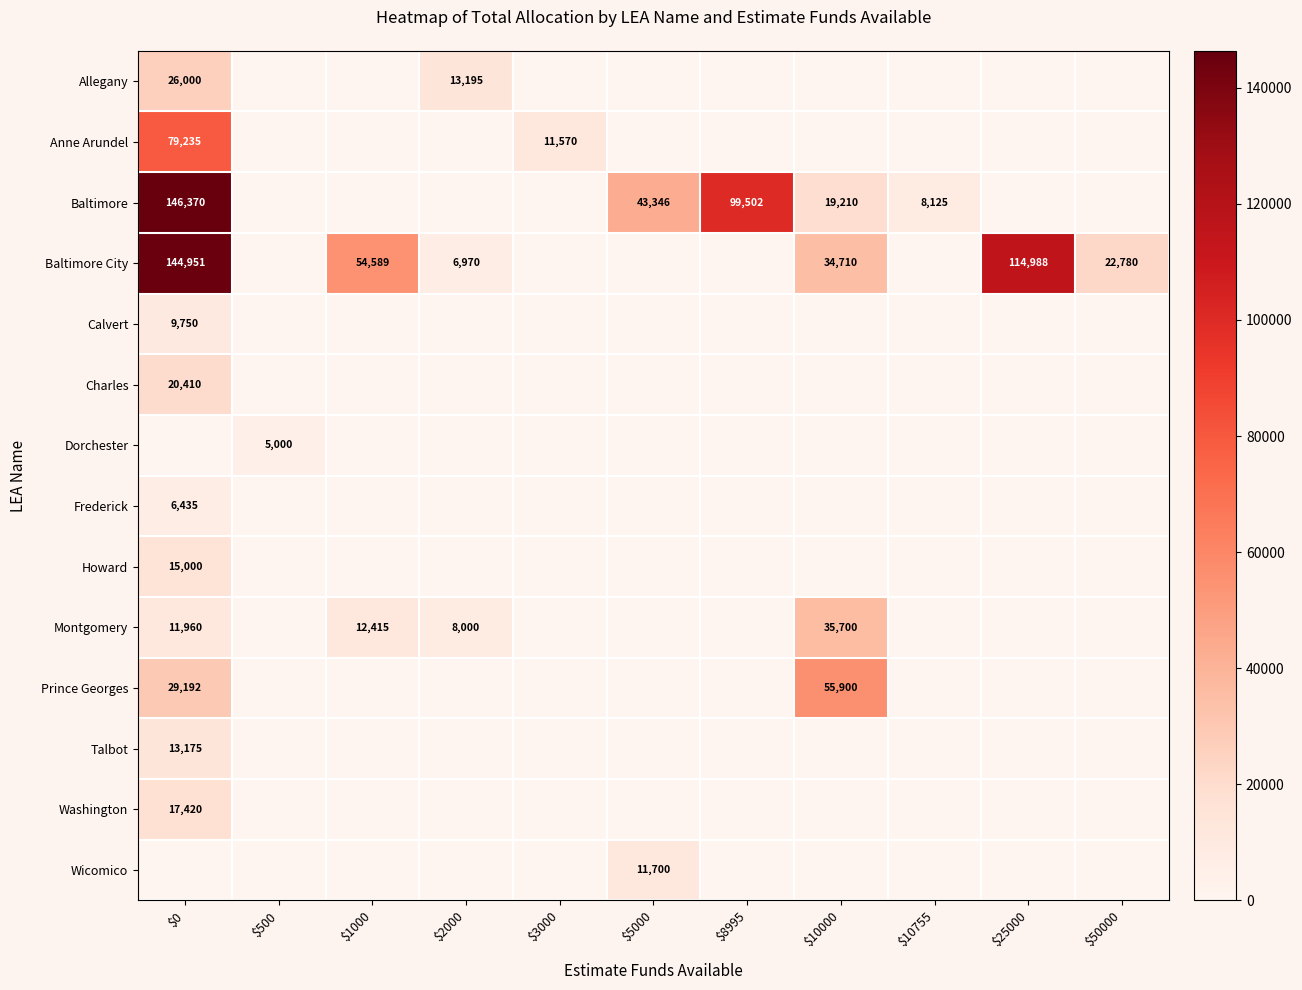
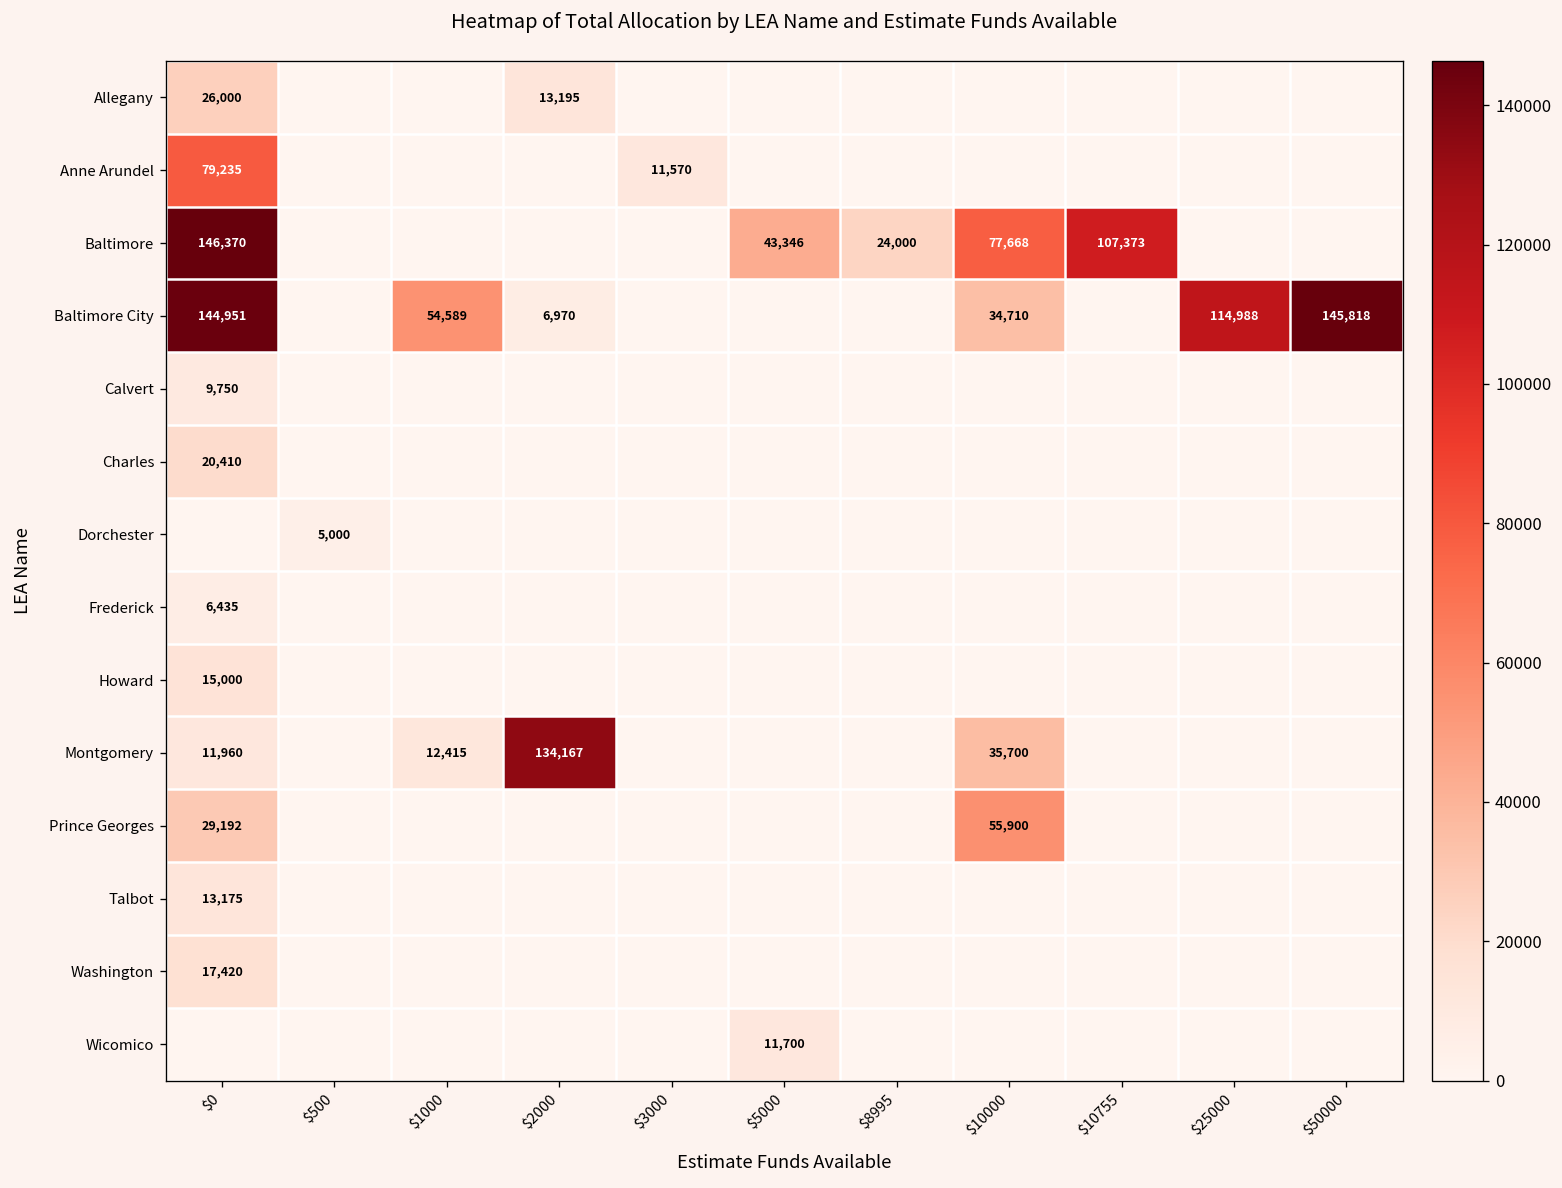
Baltimore, $8995: 99,502 -> 24,000
Baltimore, $10000: 19,210 -> 77,668
Baltimore, $10755: 8,125 -> 107,373
Baltimore City, $50000: 22,780 -> 145,818
Montgomery, $2000: 8,000 -> 134,167
